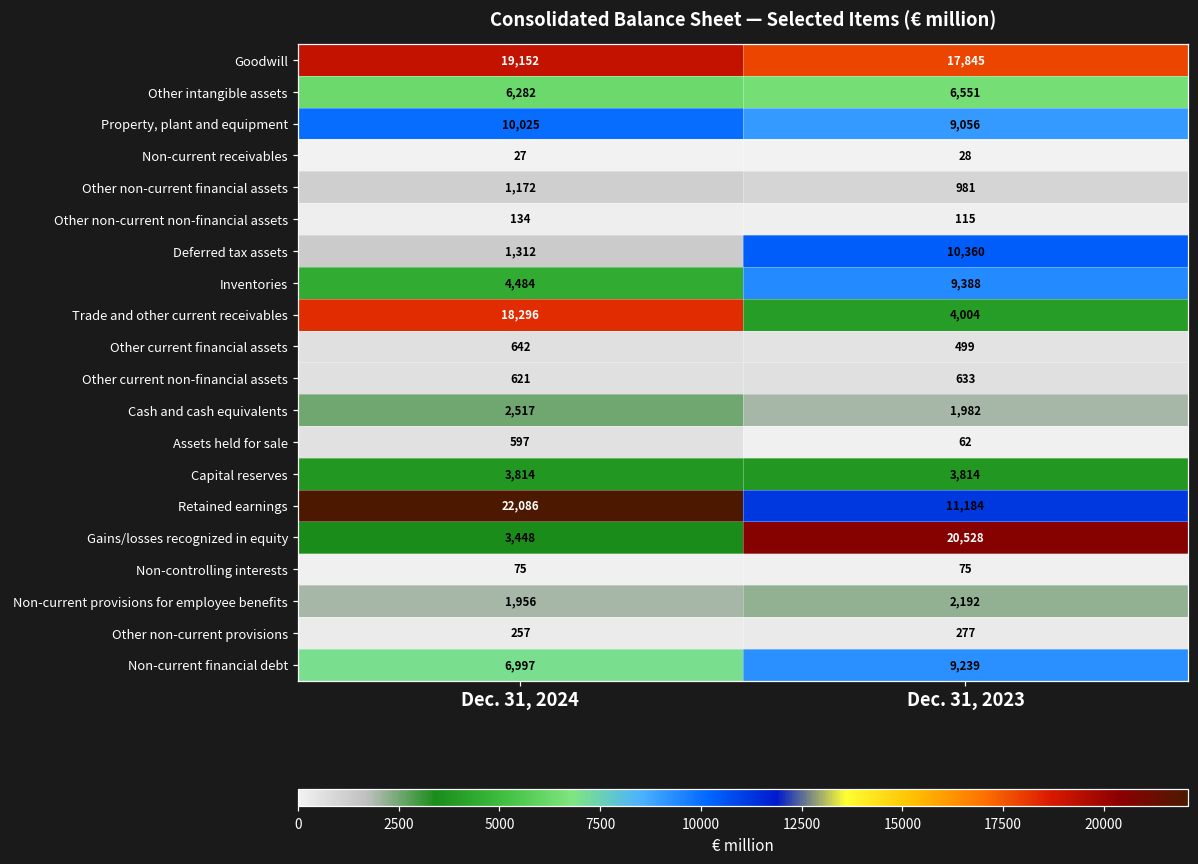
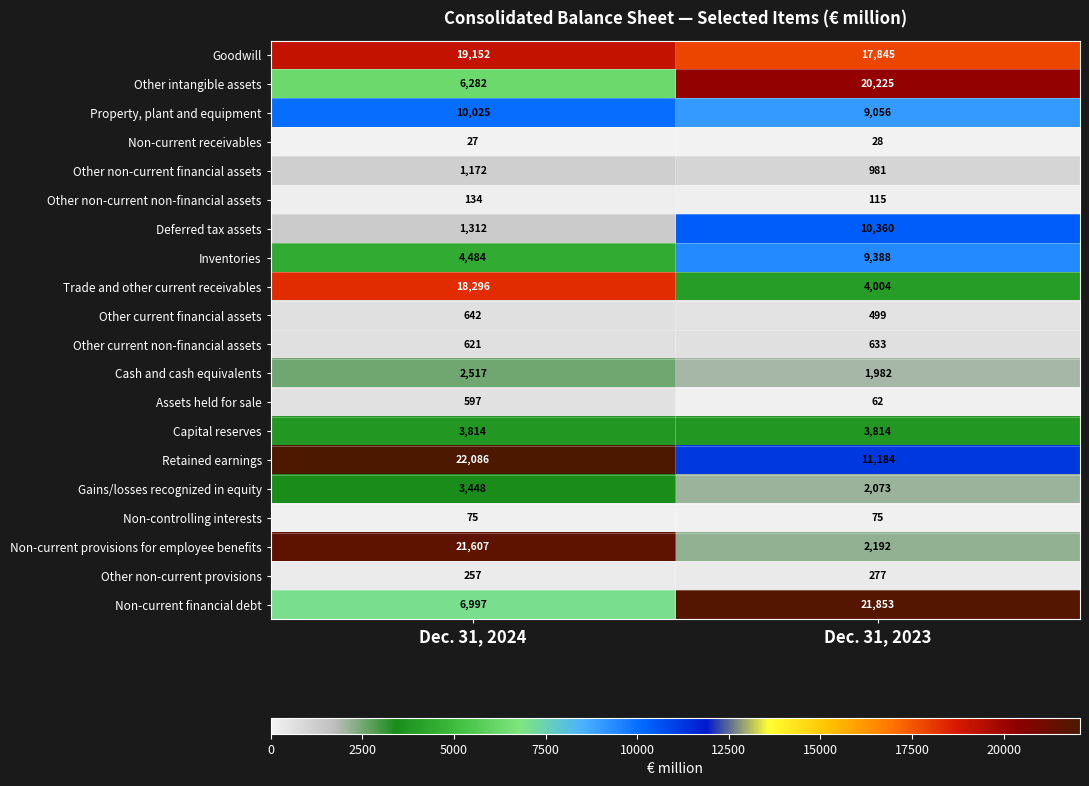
Other intangible assets, Dec. 31, 2023: 6,551 -> 20,225
Gains/losses recognized in equity, Dec. 31, 2023: 20,528 -> 2,073
Non-current provisions for employee benefits, Dec. 31, 2024: 1,956 -> 21,607
Non-current financial debt, Dec. 31, 2023: 9,239 -> 21,853
